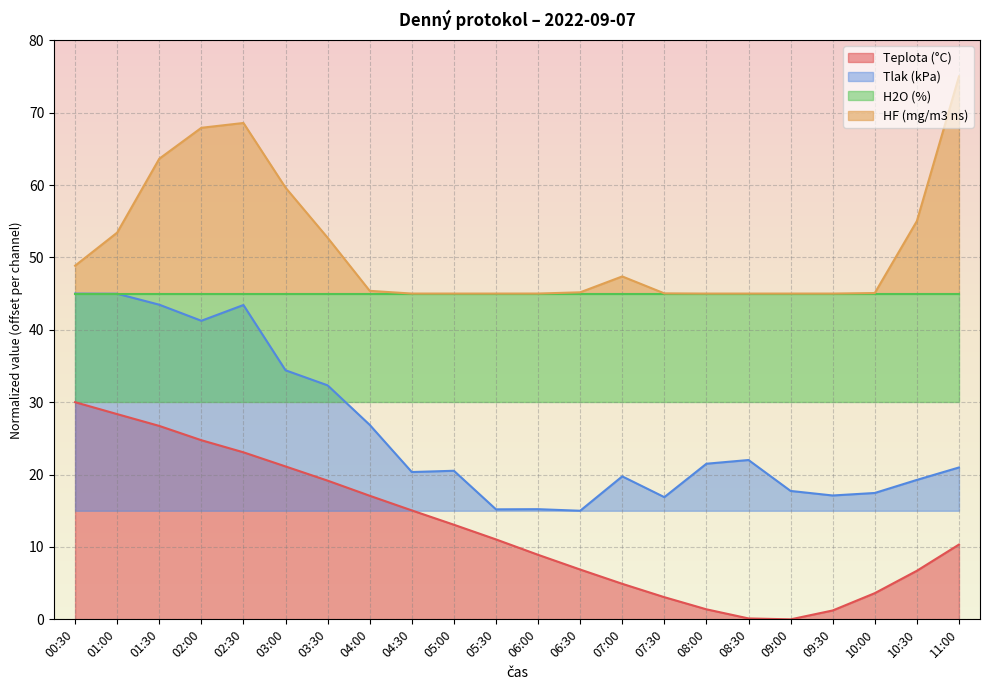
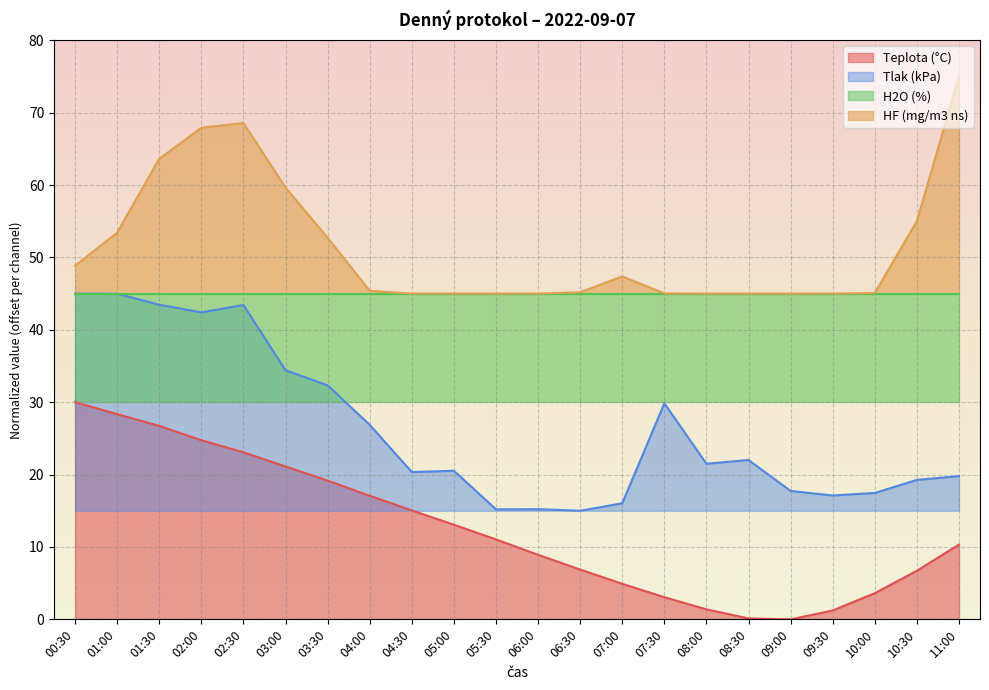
Tlak (kPa), 02:00: 41 -> 42
Tlak (kPa), 07:00: 20 -> 16
Tlak (kPa), 07:30: 17 -> 30
Tlak (kPa), 11:00: 21 -> 20
